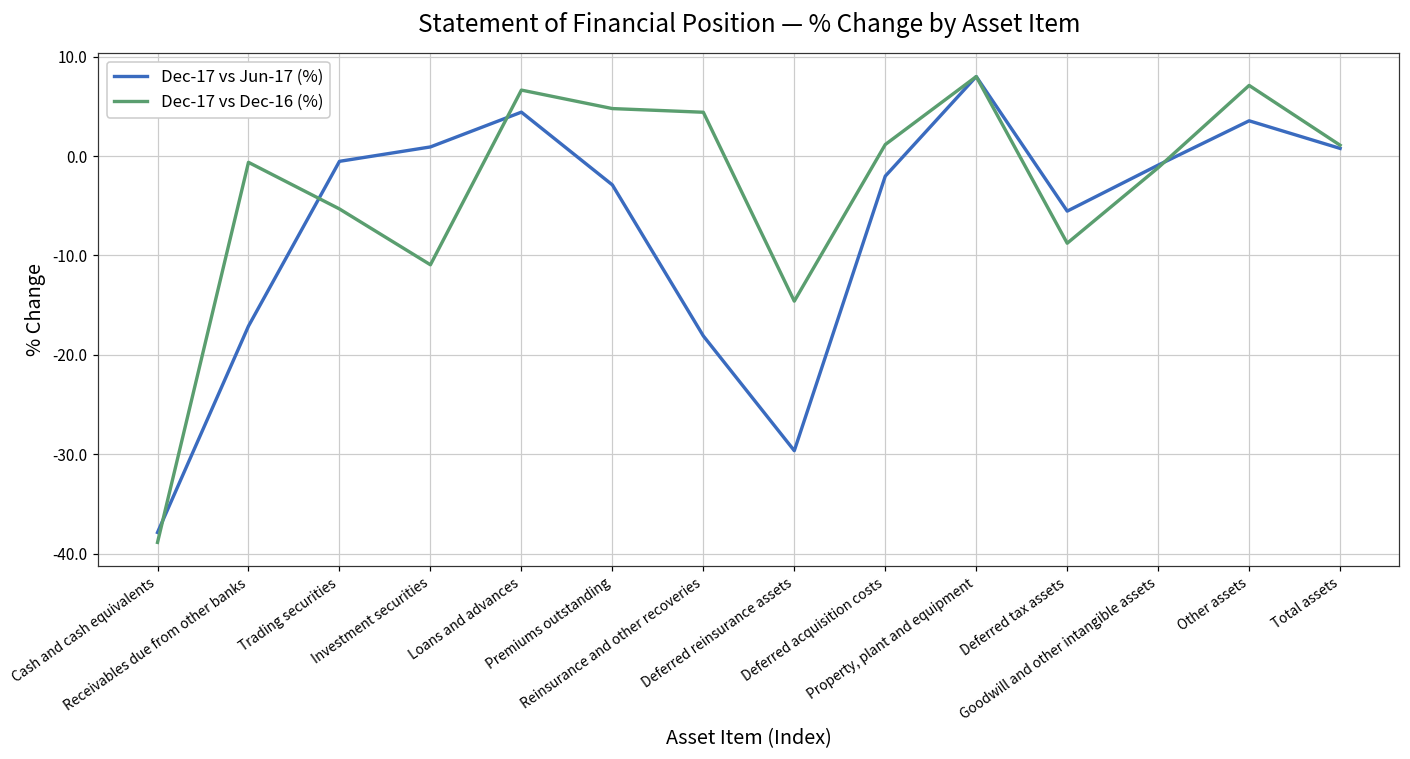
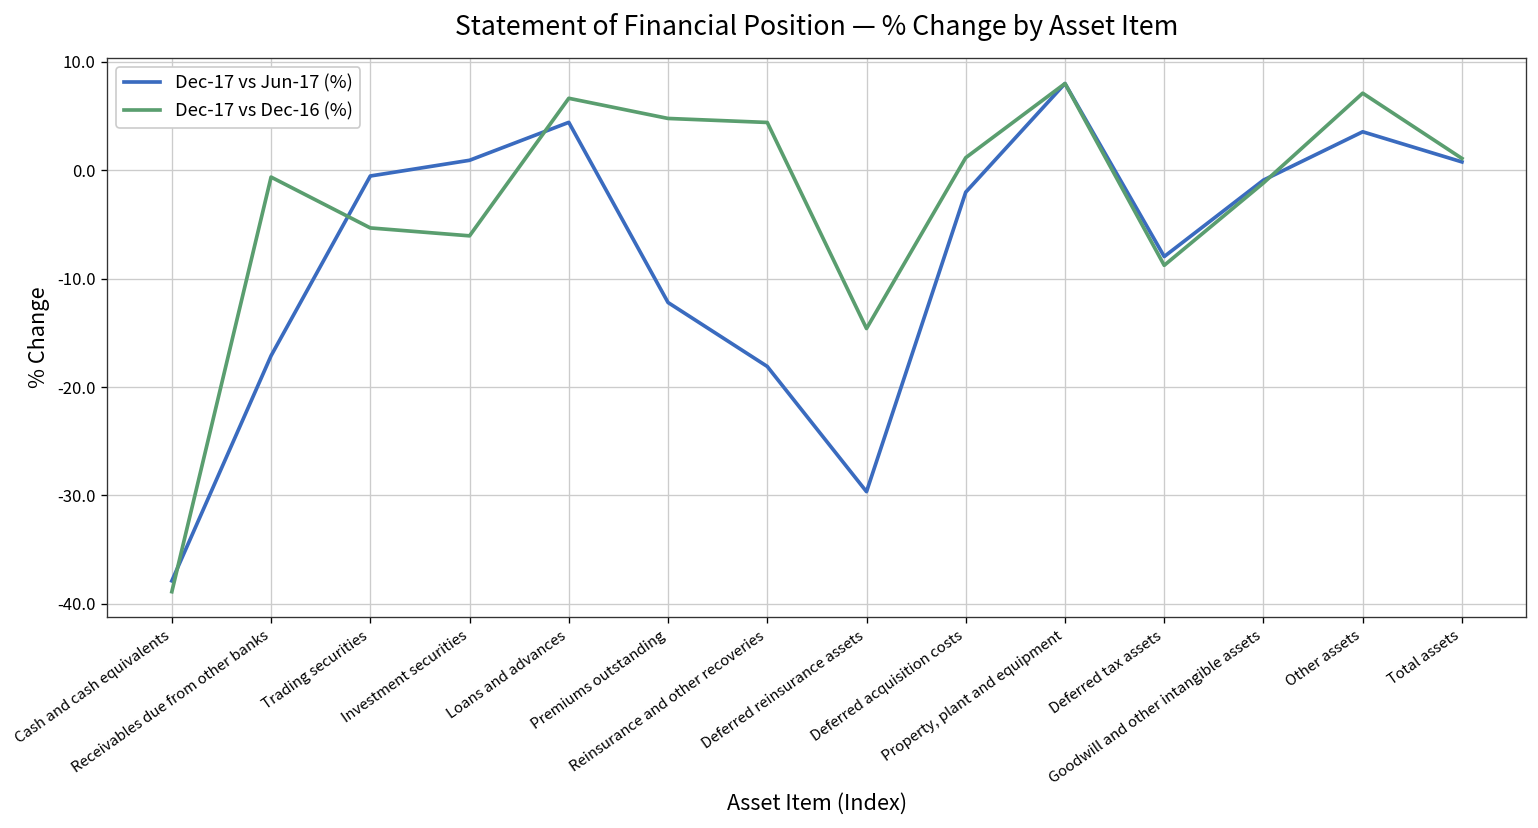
Dec-17 vs Dec-16 (%), Investment securities: -11 -> -6
Dec-17 vs Jun-17 (%), Premiums outstanding: -3 -> -12
Dec-17 vs Jun-17 (%), Deferred tax assets: -6 -> -8
